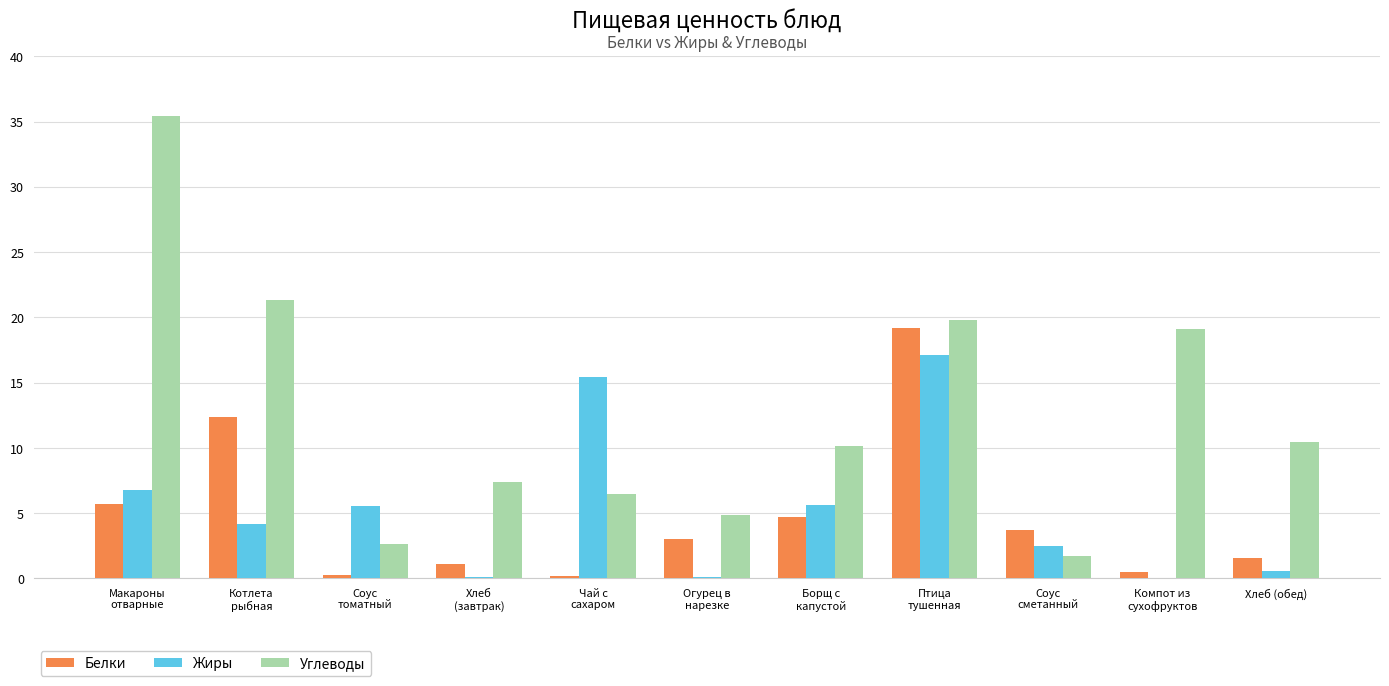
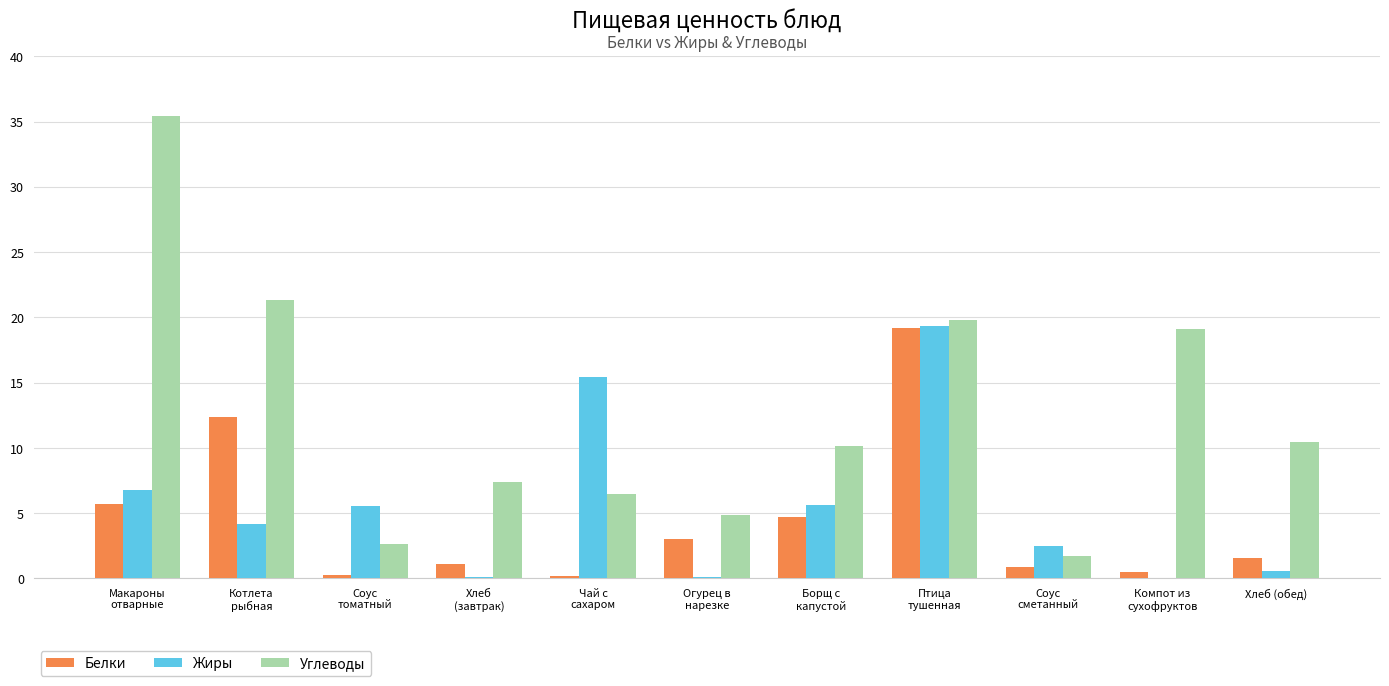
Жиры, Птица тушенная: 17.1 -> 19.4
Белки, Соус сметанный: 3.7 -> 0.9
